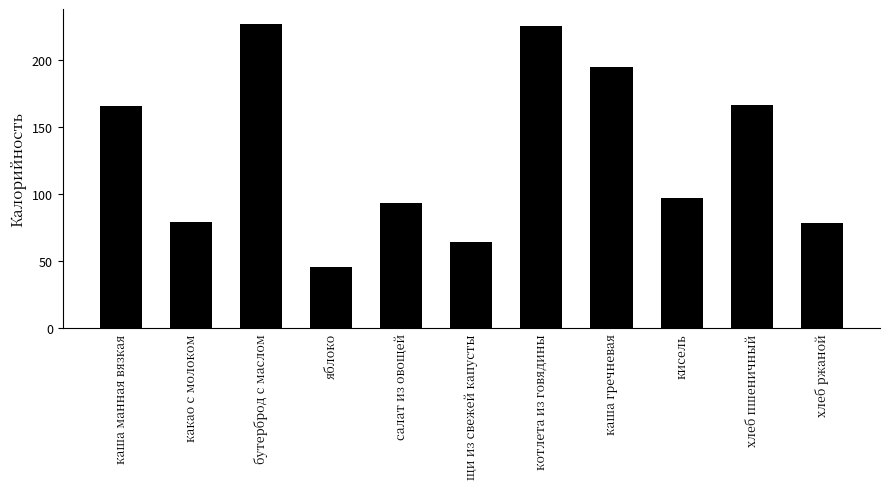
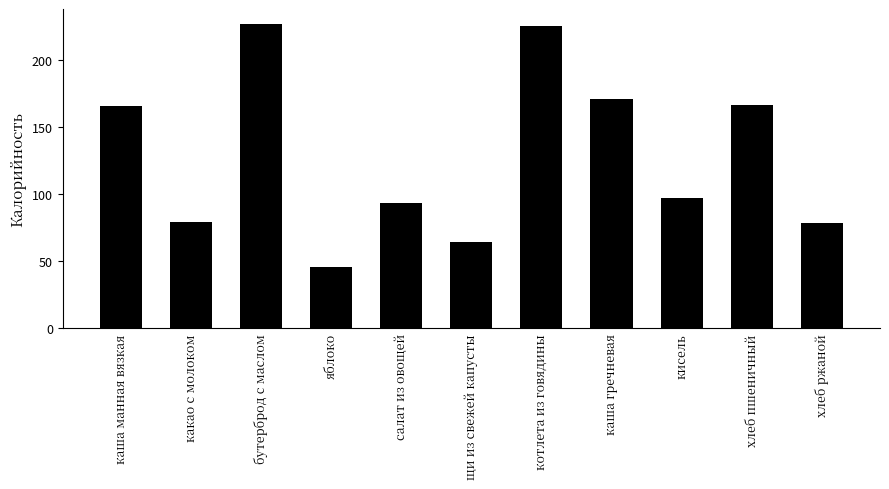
каша гречневая: 194 -> 171
